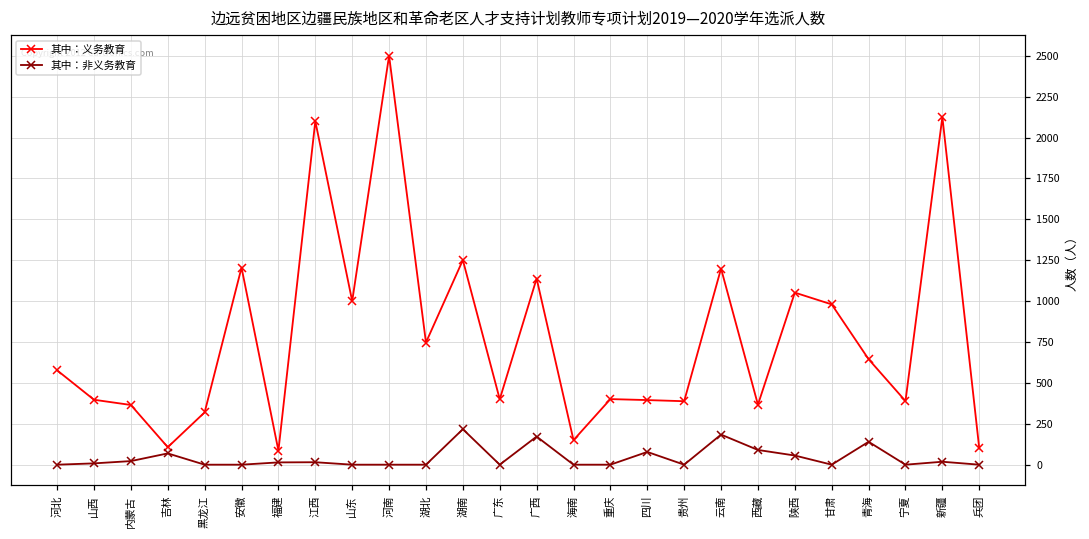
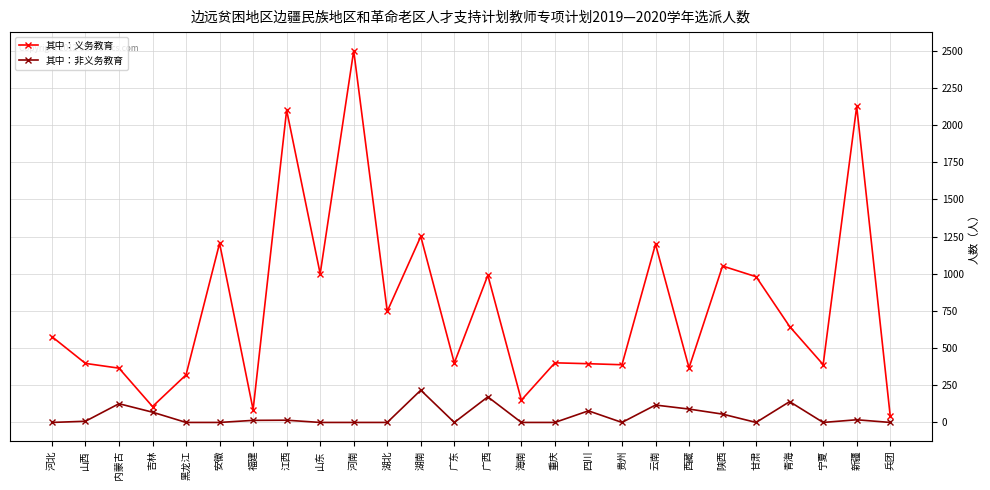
其中：非义务教育, 内蒙古: 20 -> 130
其中：义务教育, 广西: 1140 -> 990
其中：非义务教育, 云南: 180 -> 120
其中：义务教育, 兵团: 100 -> 40
